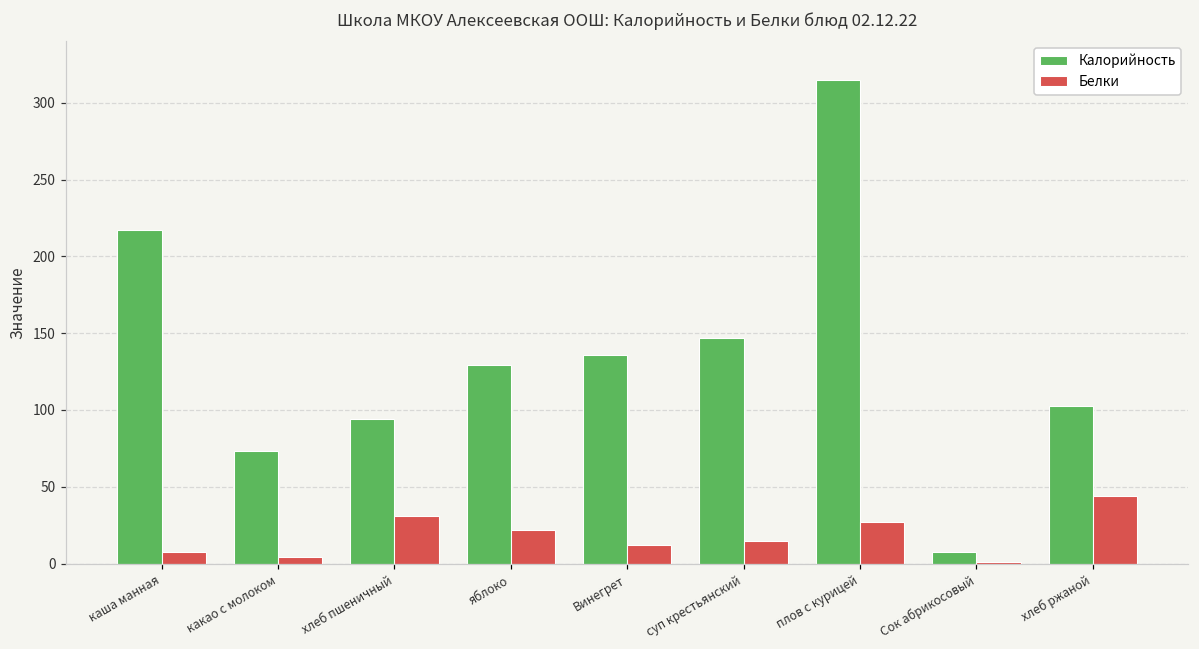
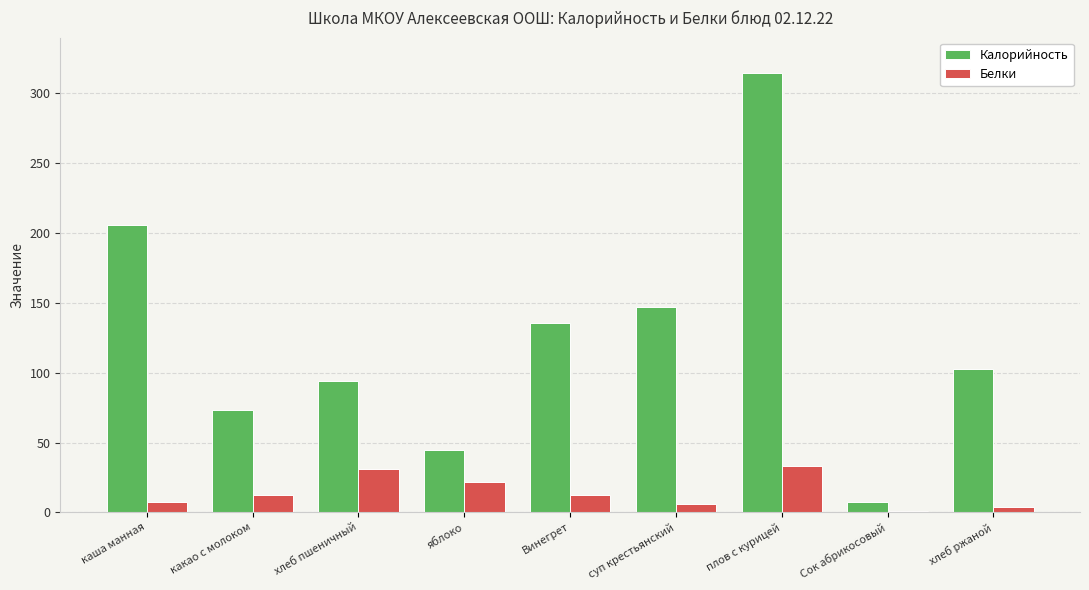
Калорийность, каша манная: 218 -> 206
Белки, какао с молоком: 4 -> 13
Калорийность, яблоко: 129 -> 44
Белки, суп крестьянский: 15 -> 6
Белки, плов с курицей: 27 -> 33
Белки, хлеб ржаной: 44 -> 4
